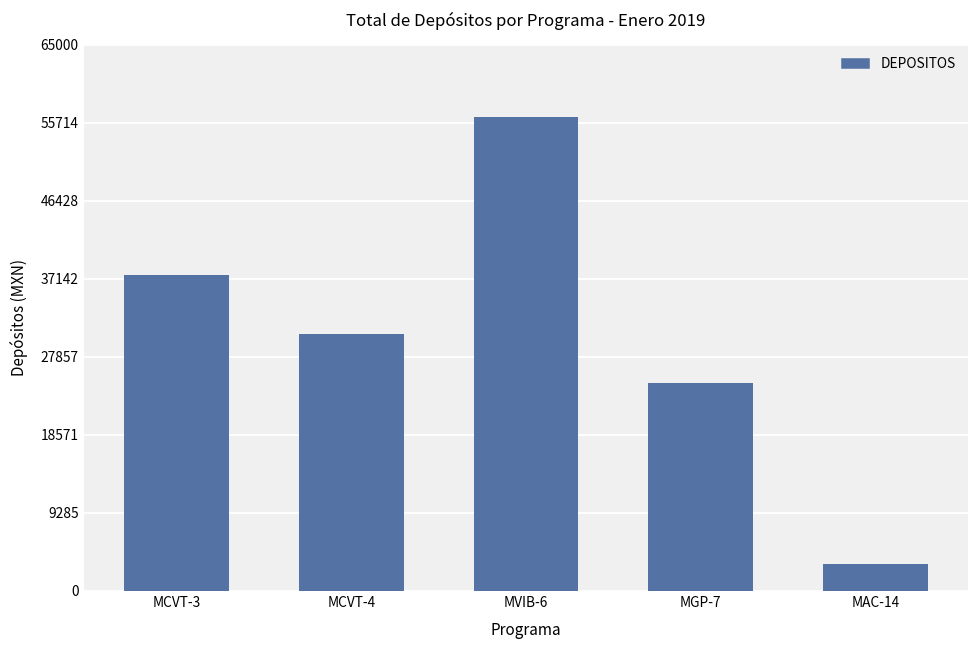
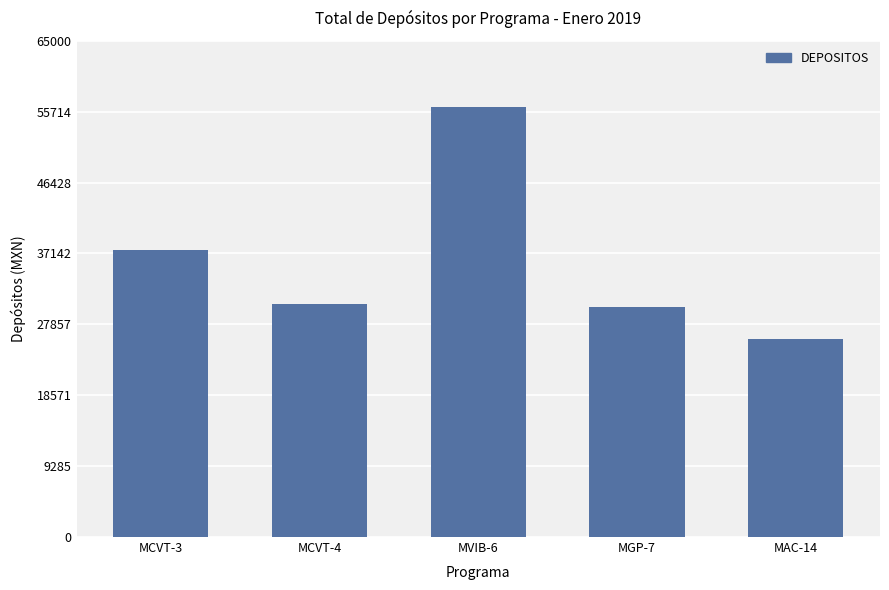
MGP-7: 25000 -> 30000
MAC-14: 3000 -> 26000
